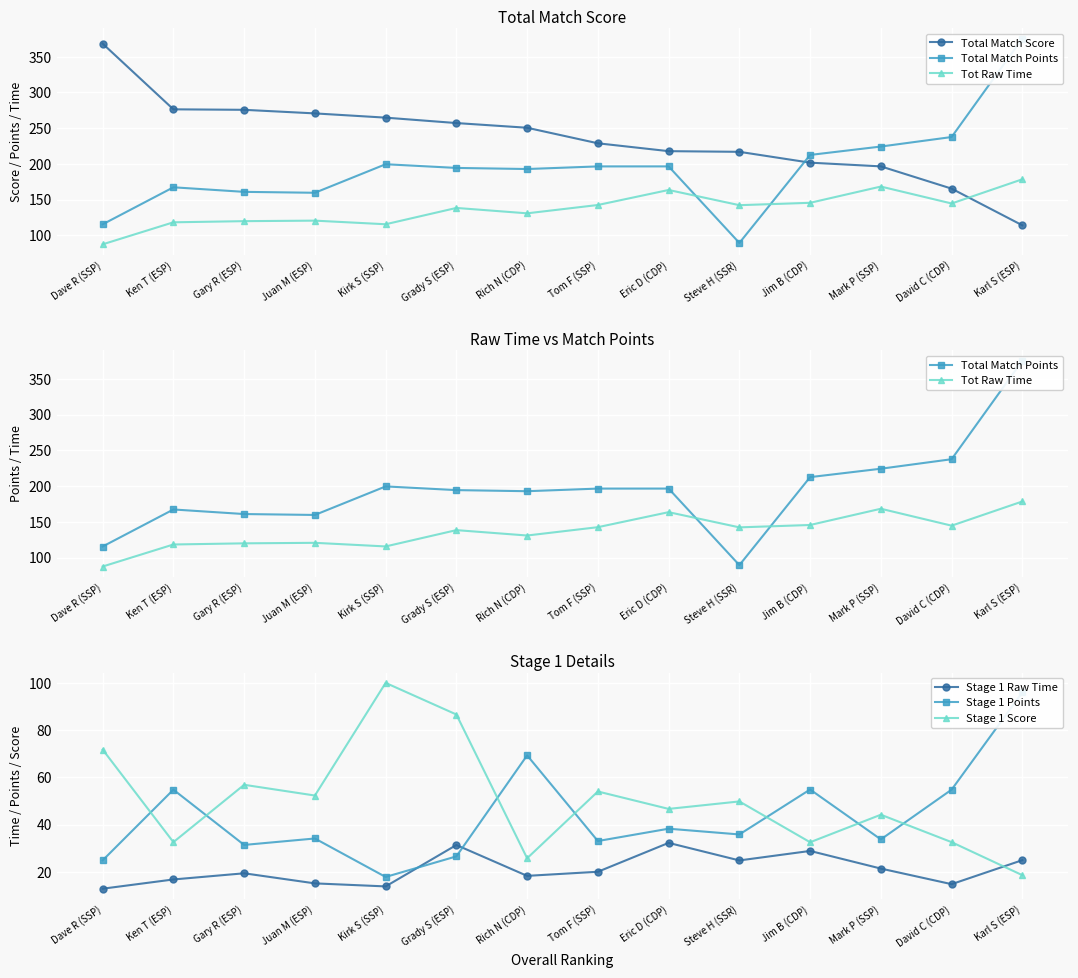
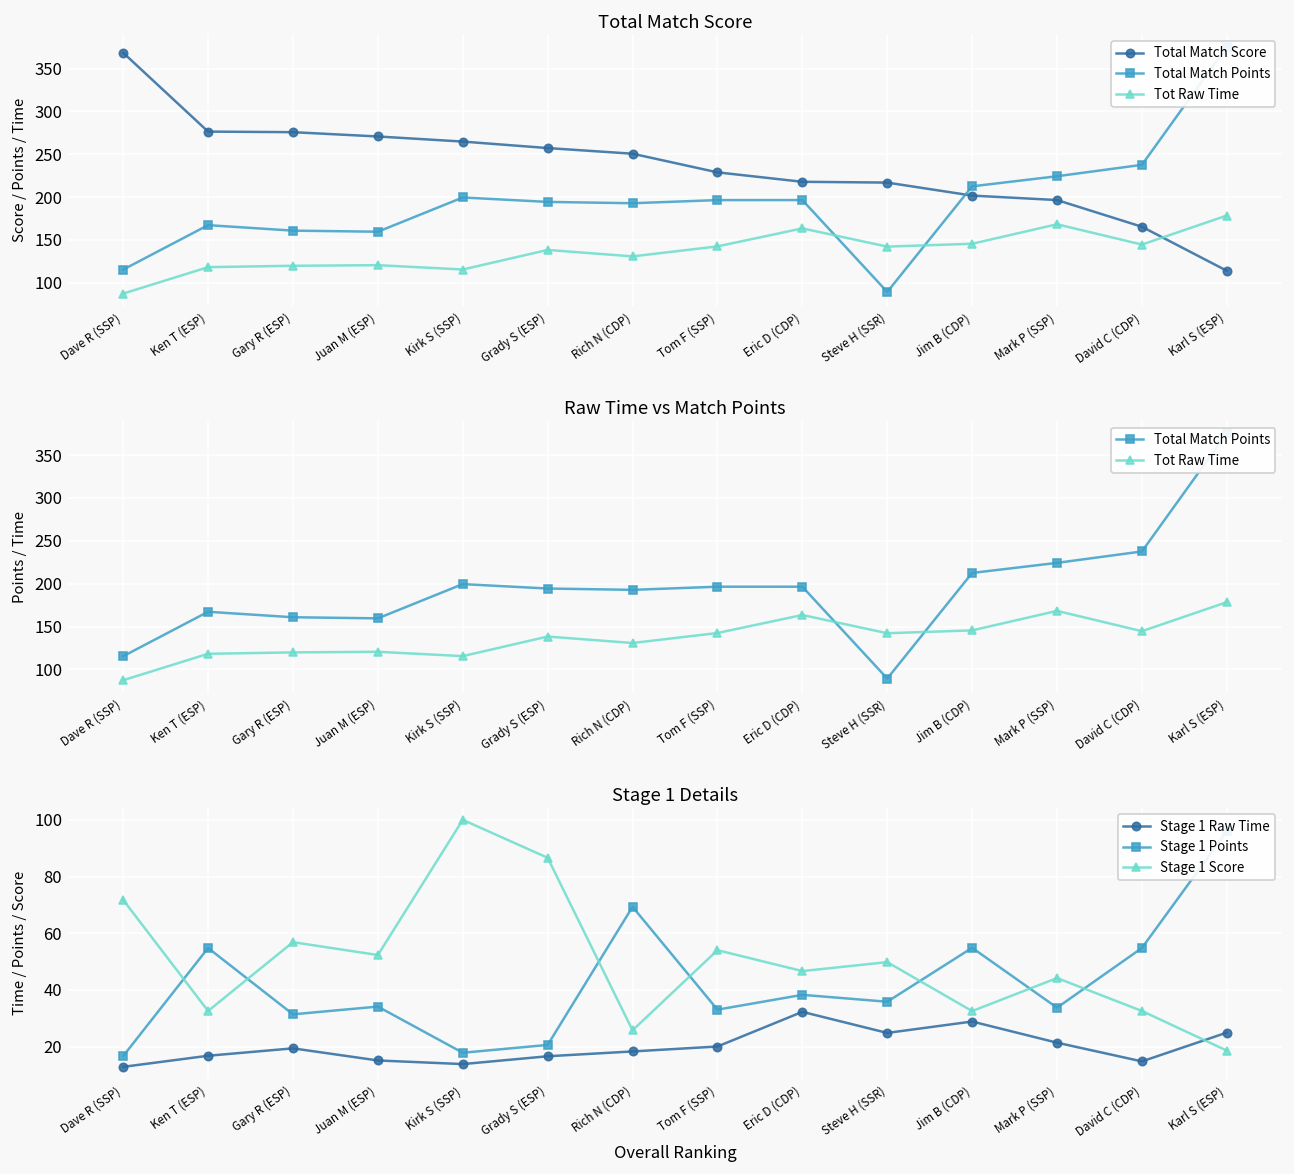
Stage 1 Details, Stage 1 Points, Dave R (SSP): 25 -> 17
Stage 1 Details, Stage 1 Raw Time, Grady S (ESP): 31 -> 17
Stage 1 Details, Stage 1 Points, Grady S (ESP): 27 -> 21
